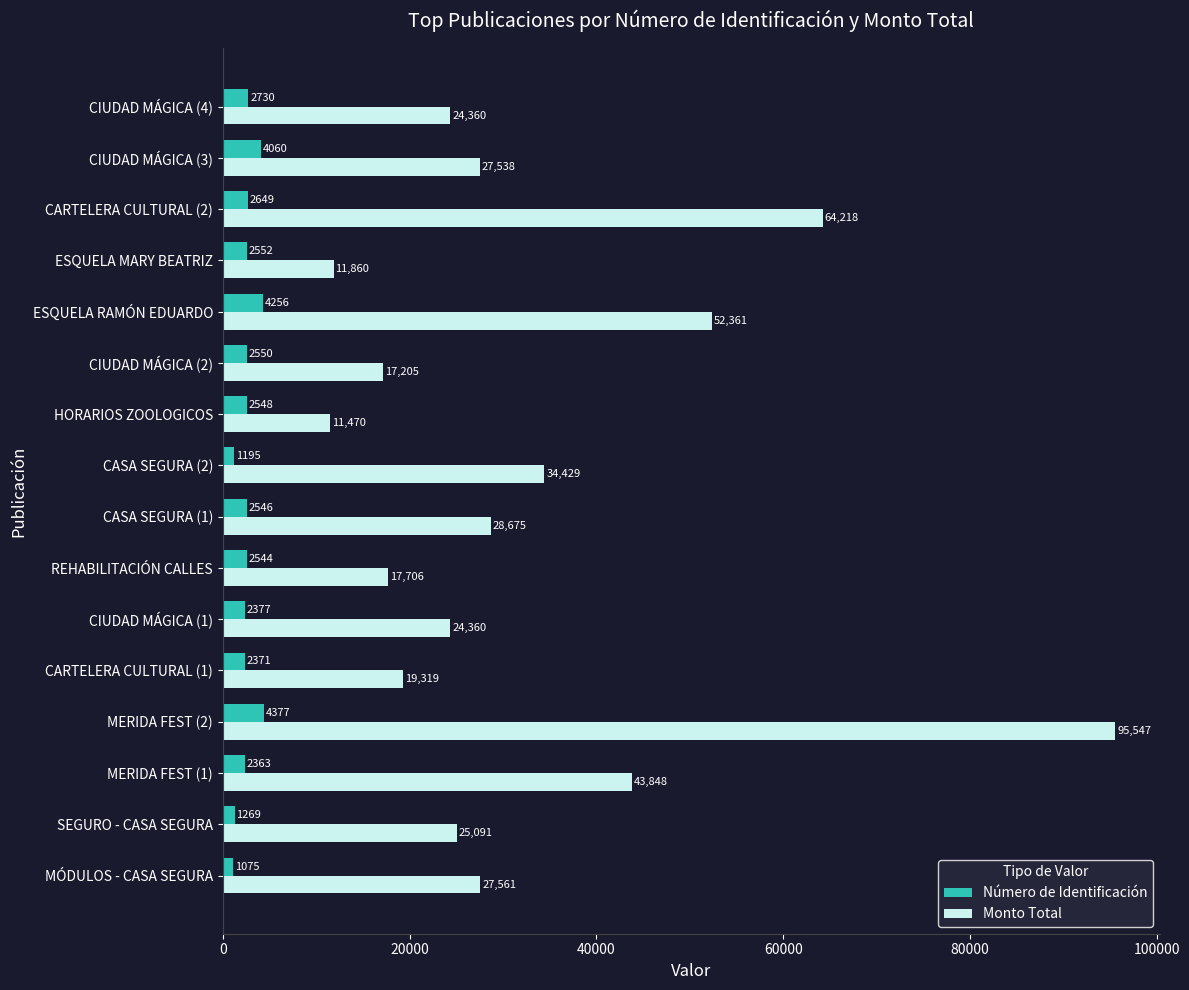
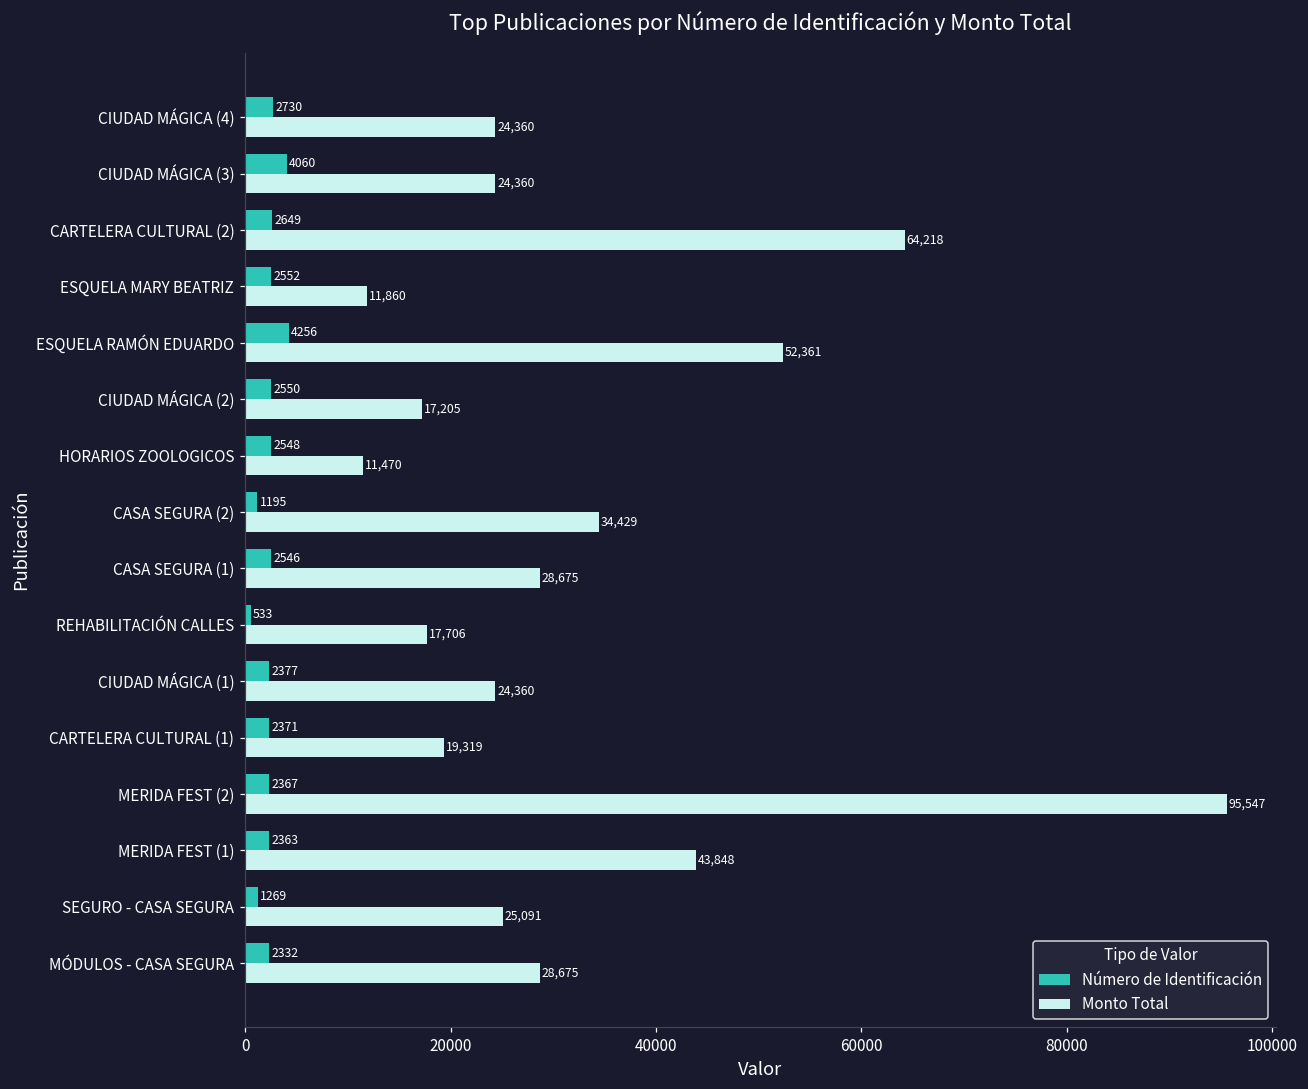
Monto Total, CIUDAD MÁGICA (3): 27,538 -> 24,360
Número de Identificación, REHABILITACIÓN CALLES: 2544 -> 533
Número de Identificación, MERIDA FEST (2): 4377 -> 2367
Número de Identificación, MÓDULOS - CASA SEGURA: 1075 -> 2332
Monto Total, MÓDULOS - CASA SEGURA: 27,561 -> 28,675
